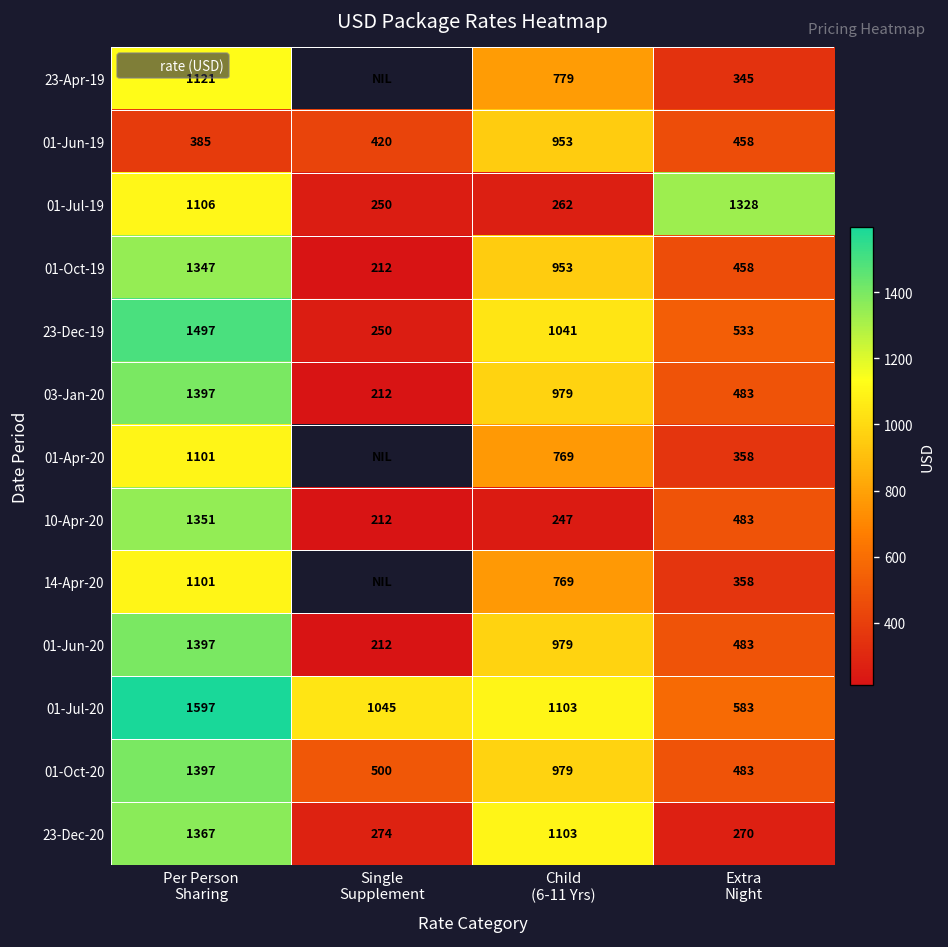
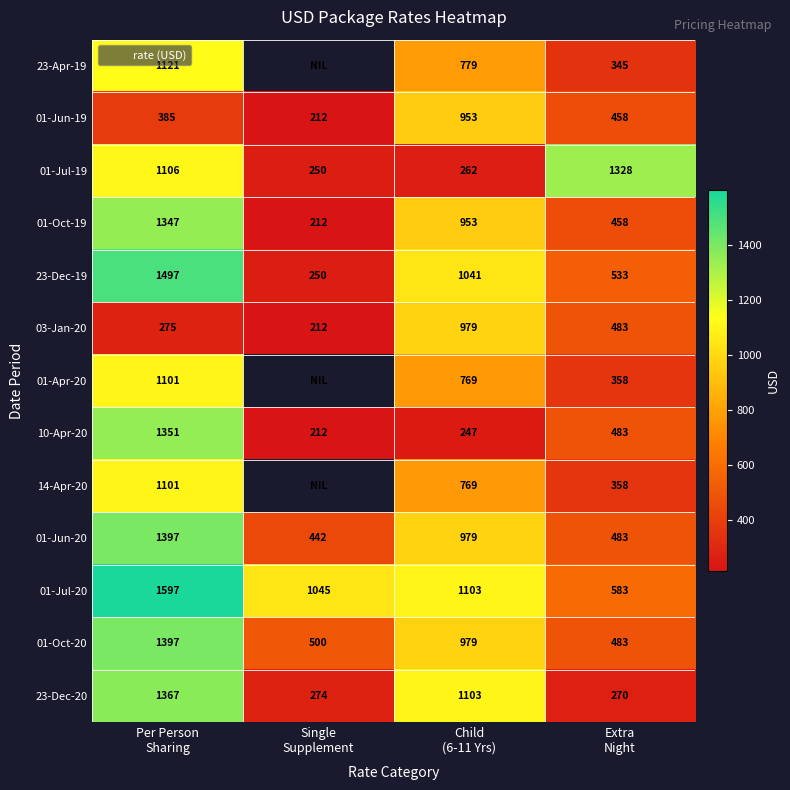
01-Jun-19, Single Supplement: 420 -> 212
03-Jan-20, Per Person Sharing: 1397 -> 275
01-Jun-20, Single Supplement: 212 -> 442
